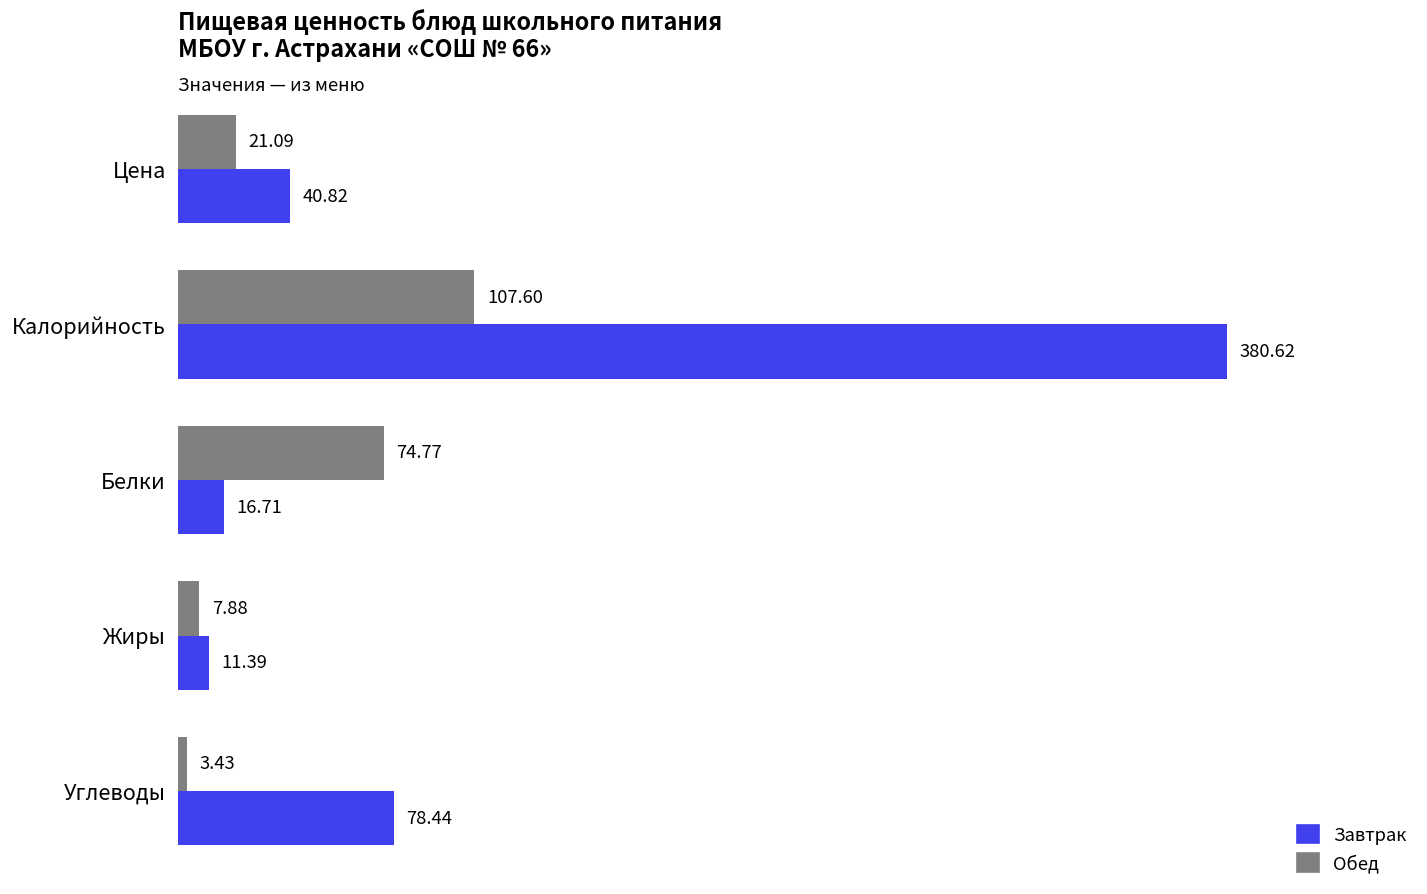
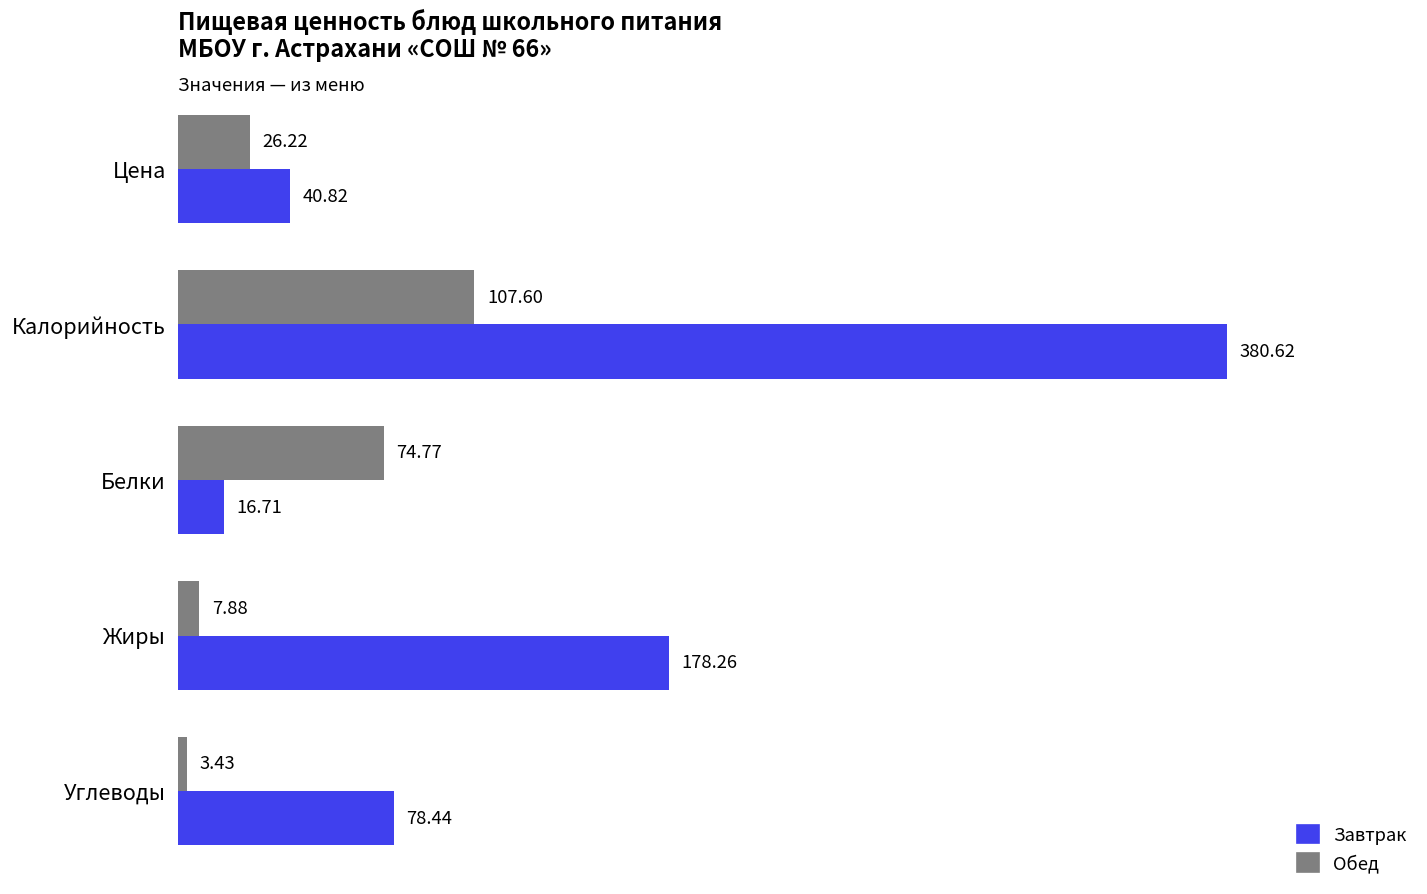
Обед, Цена: 21.09 -> 26.22
Завтрак, Жиры: 11.39 -> 178.26
